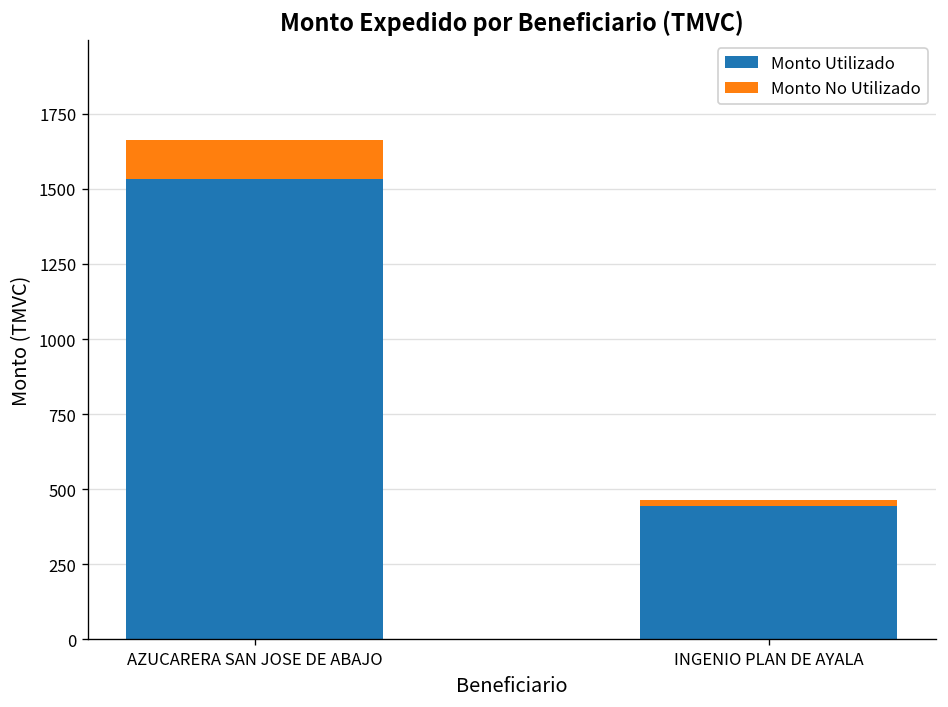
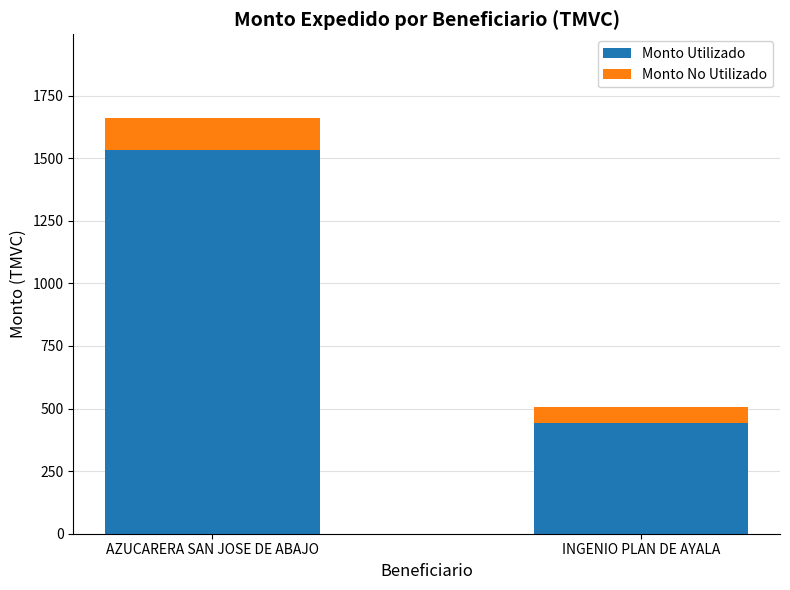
Monto No Utilizado, INGENIO PLAN DE AYALA: 20 -> 60
